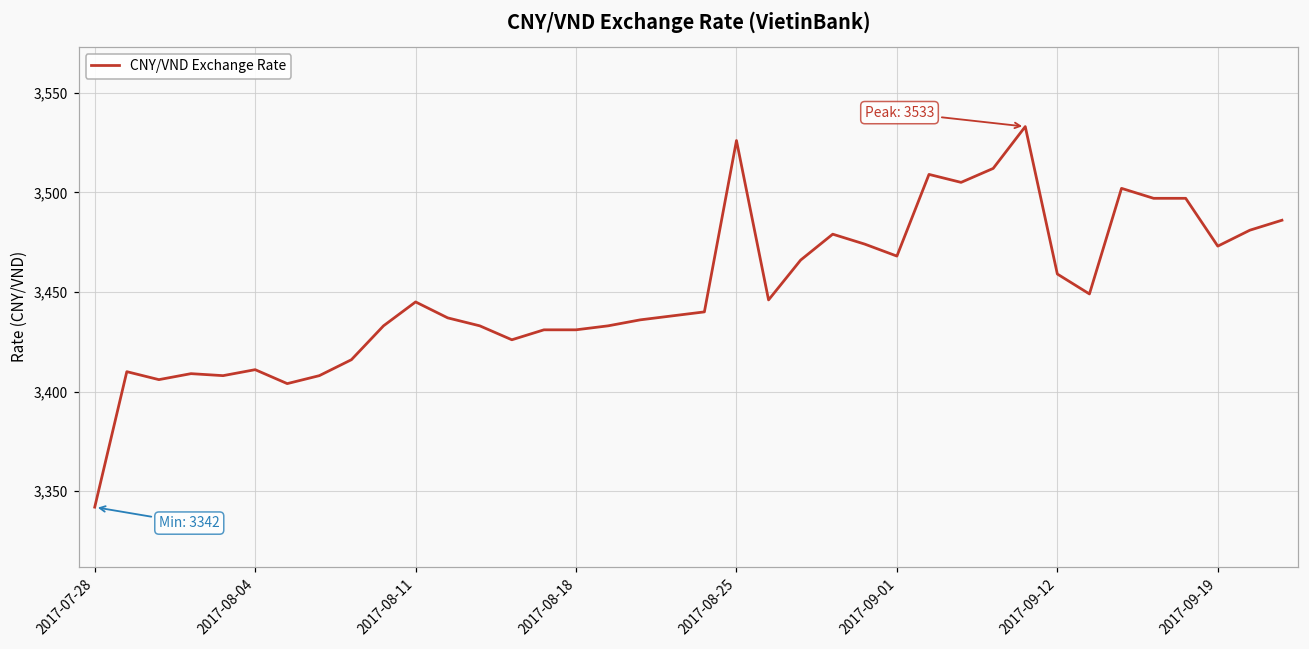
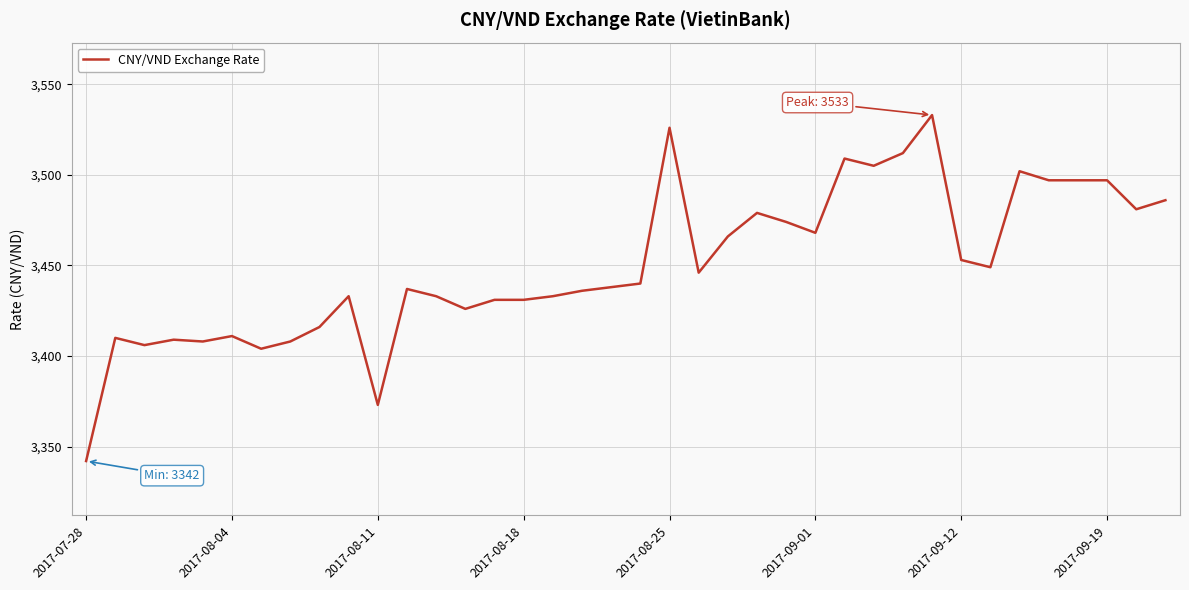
2017-08-11: 3,445 -> 3,373
2017-09-12: 3,459 -> 3,453
2017-09-19: 3,473 -> 3,497
